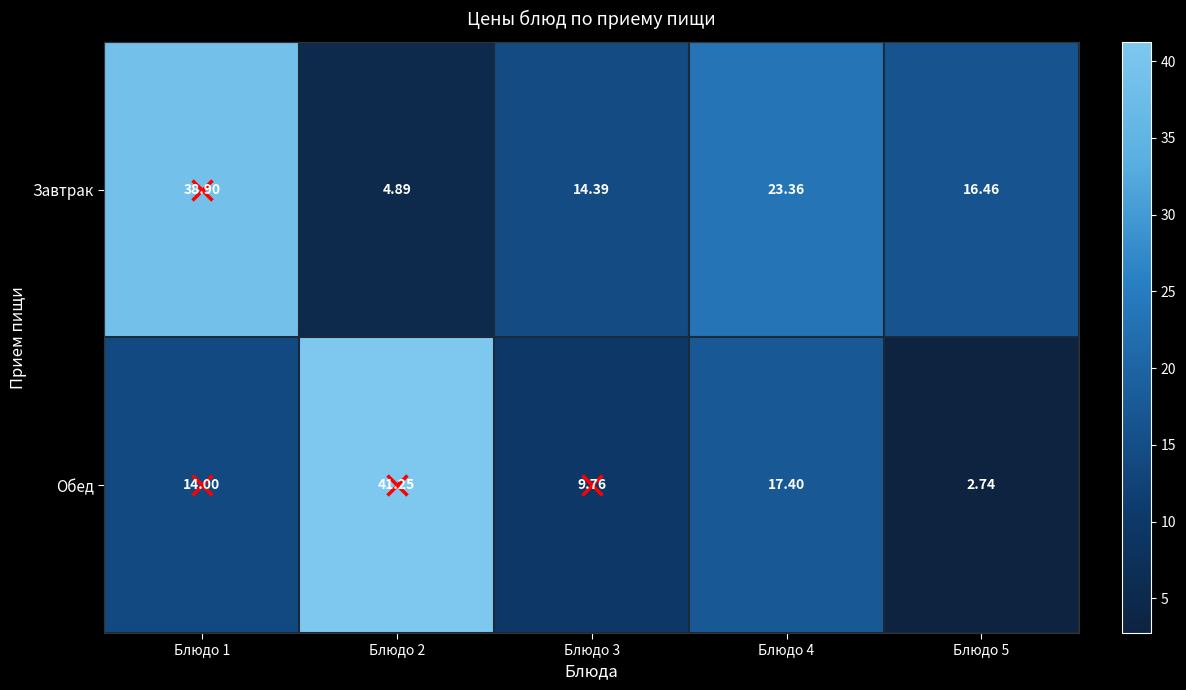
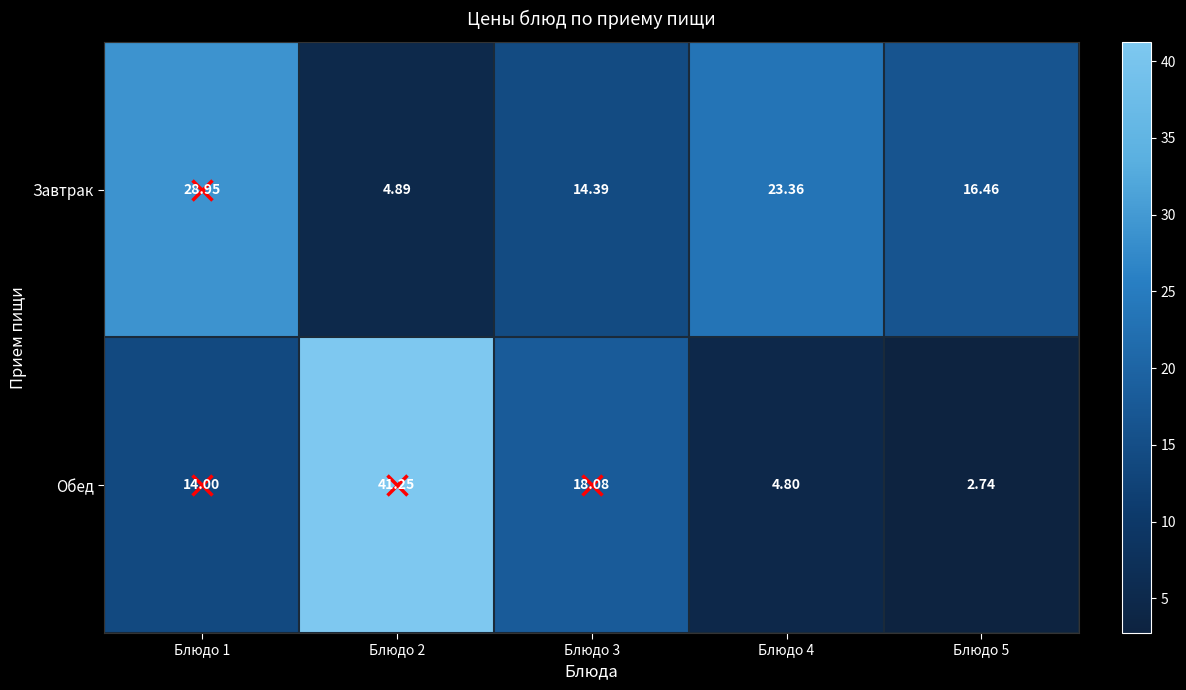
Завтрак, Блюдо 1: 38.90 -> 28.95
Обед, Блюдо 3: 9.76 -> 18.08
Обед, Блюдо 4: 17.40 -> 4.80
